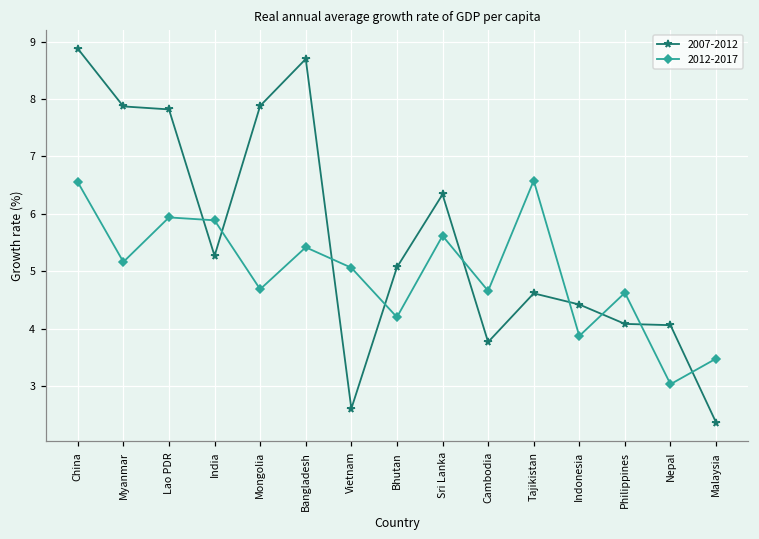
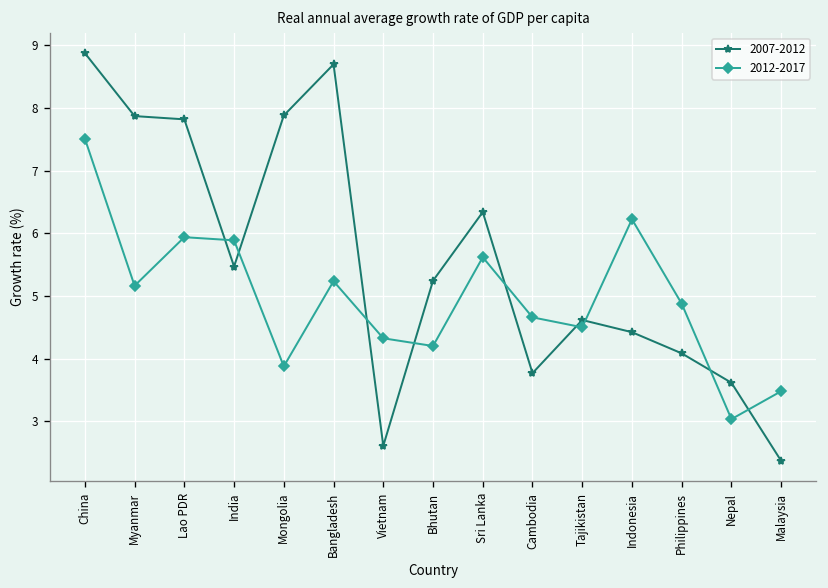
2012-2017, China: 6.6 -> 7.5
2007-2012, India: 5.3 -> 5.5
2012-2017, Mongolia: 4.7 -> 3.9
2012-2017, Bangladesh: 5.4 -> 5.2
2012-2017, Vietnam: 5.1 -> 4.3
2007-2012, Bhutan: 5.1 -> 5.2
2012-2017, Tajikistan: 6.6 -> 4.5
2012-2017, Indonesia: 3.9 -> 6.2
2012-2017, Philippines: 4.6 -> 4.9
2007-2012, Nepal: 4.1 -> 3.6
